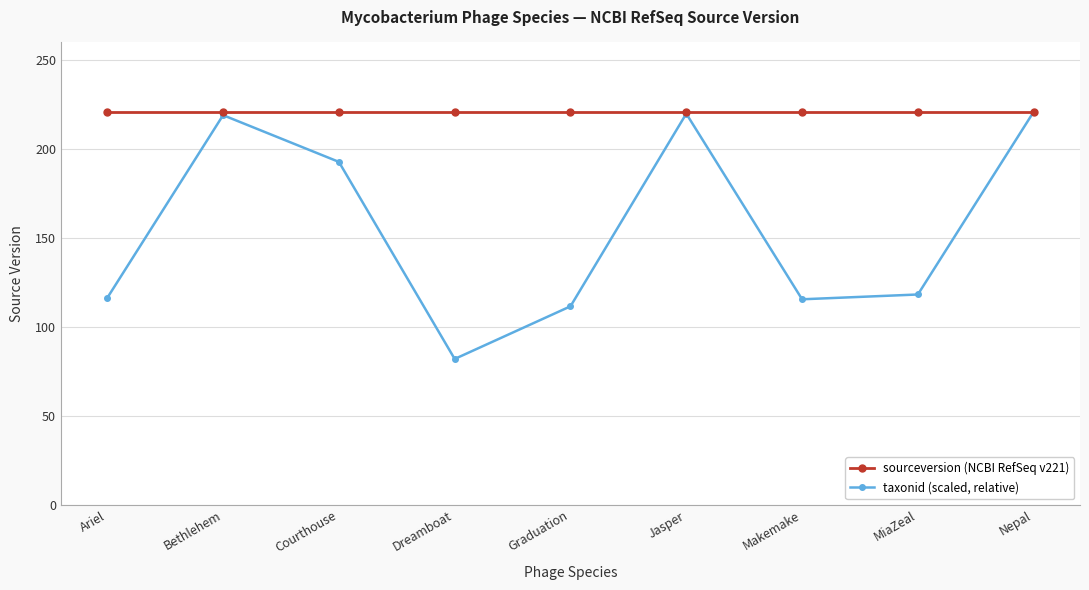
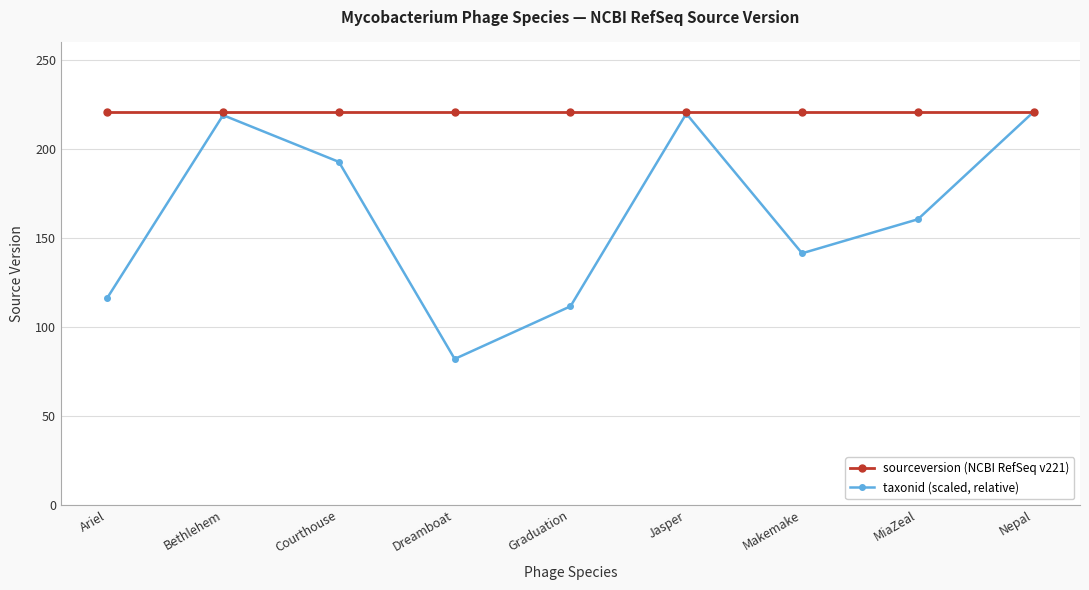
taxonid (scaled, relative), Makemake: 116 -> 141
taxonid (scaled, relative), MiaZeal: 118 -> 161
